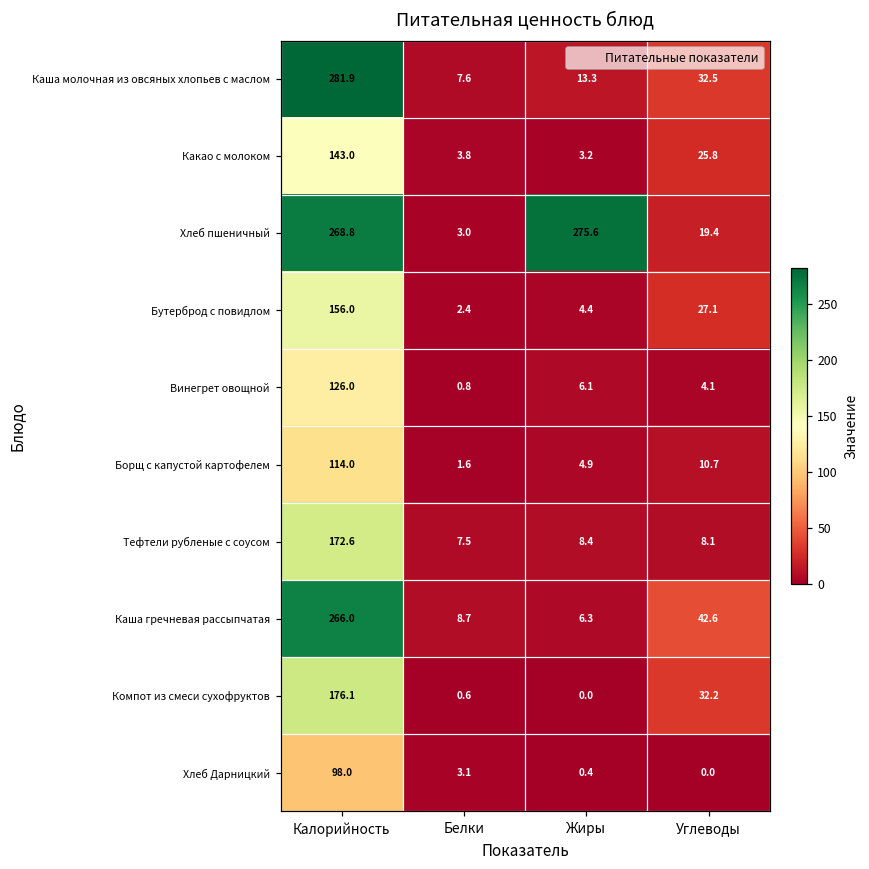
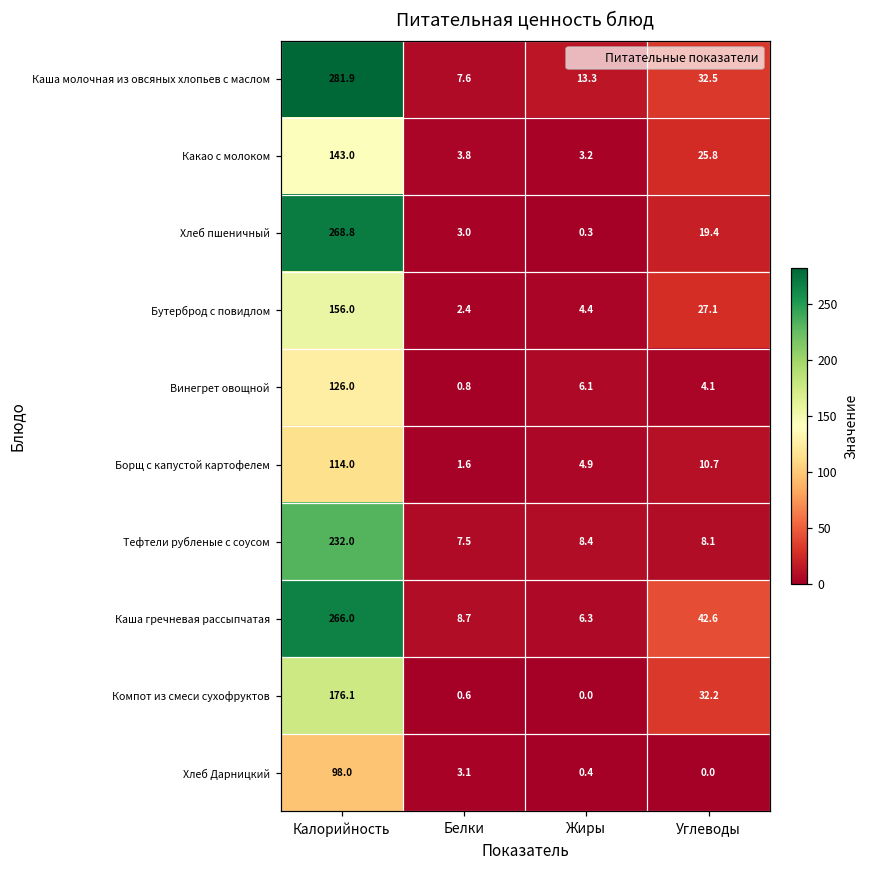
Хлеб пшеничный, Жиры: 275.6 -> 0.3
Тефтели рубленые с соусом, Калорийность: 172.6 -> 232.0
